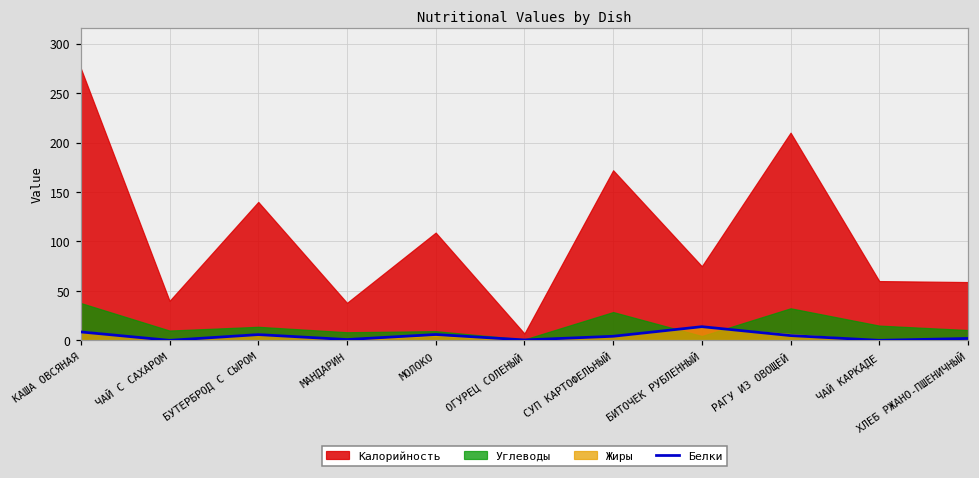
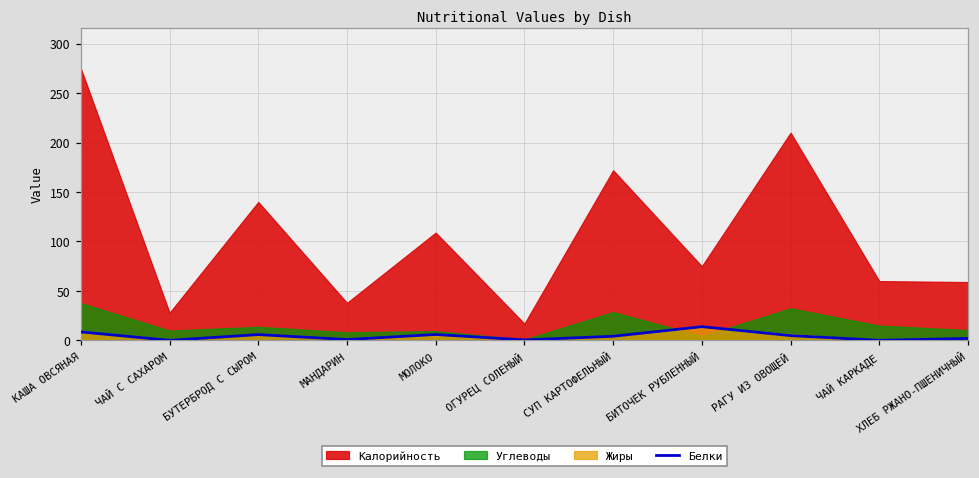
Калорийность, ЧАЙ С САХАРОМ: 40 -> 30
Калорийность, ОГУРЕЦ СОЛЕНЫЙ: 10 -> 20
